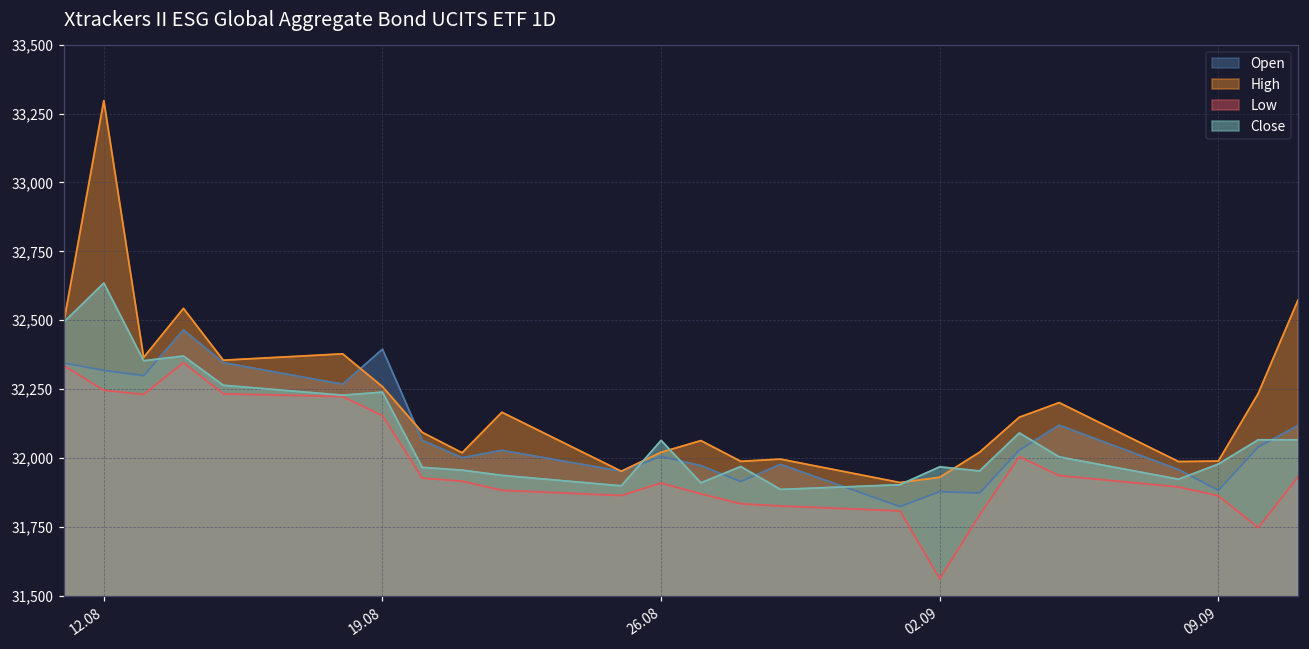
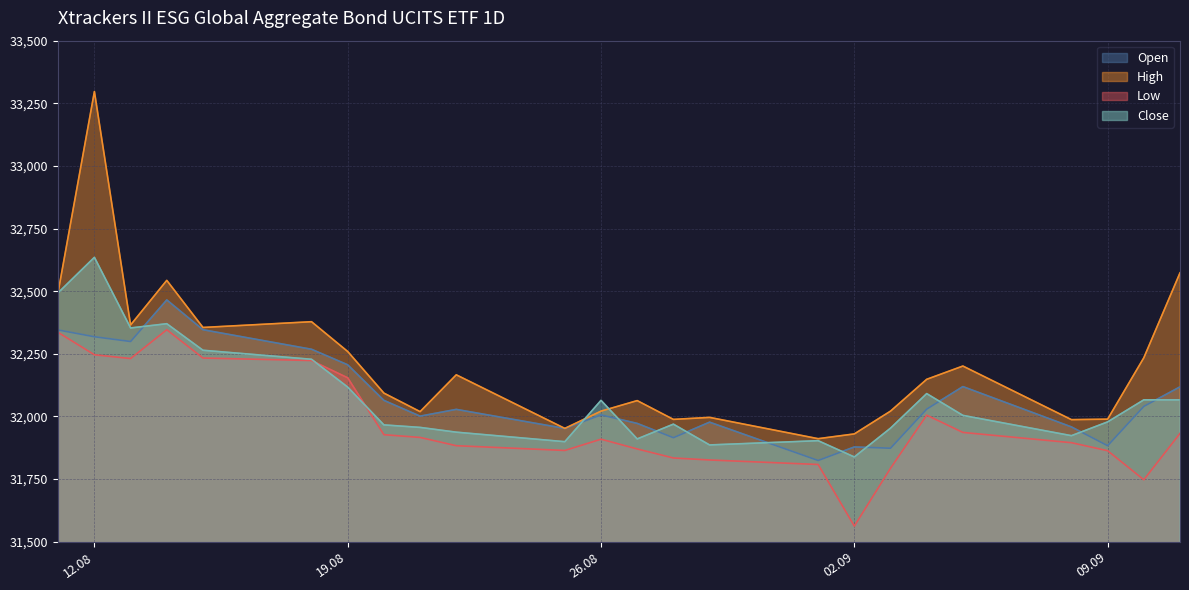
Open, 19.08: 32,400 -> 32,210
Close, 19.08: 32,240 -> 32,120
Close, 02.09: 31,970 -> 31,840
